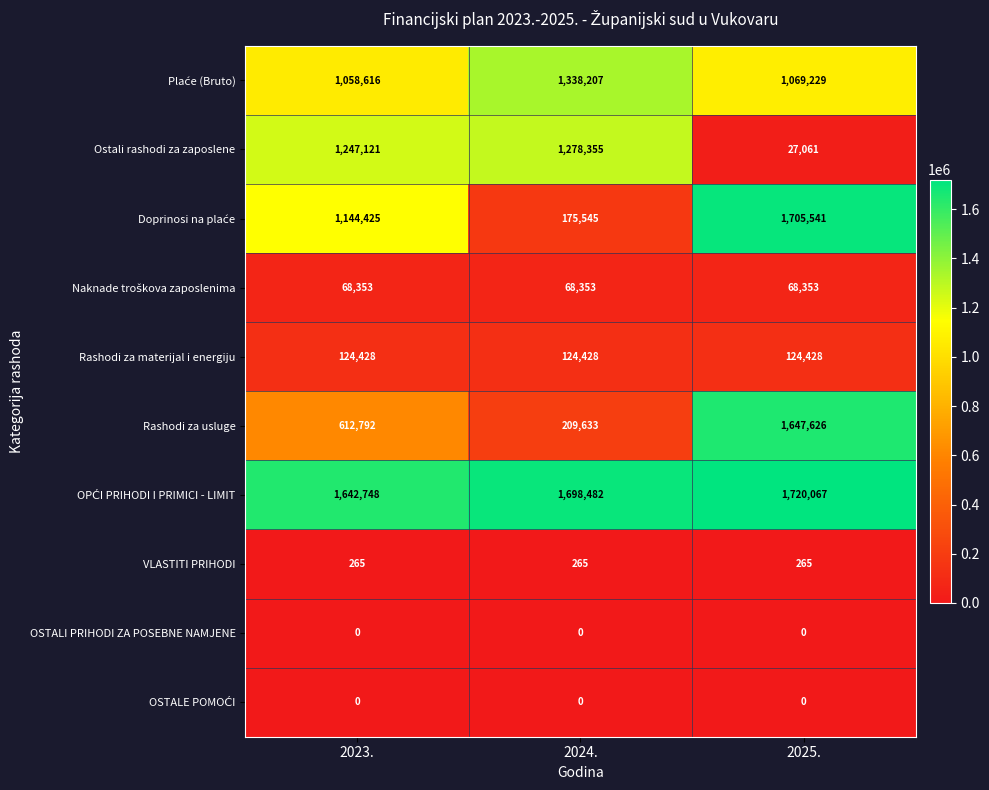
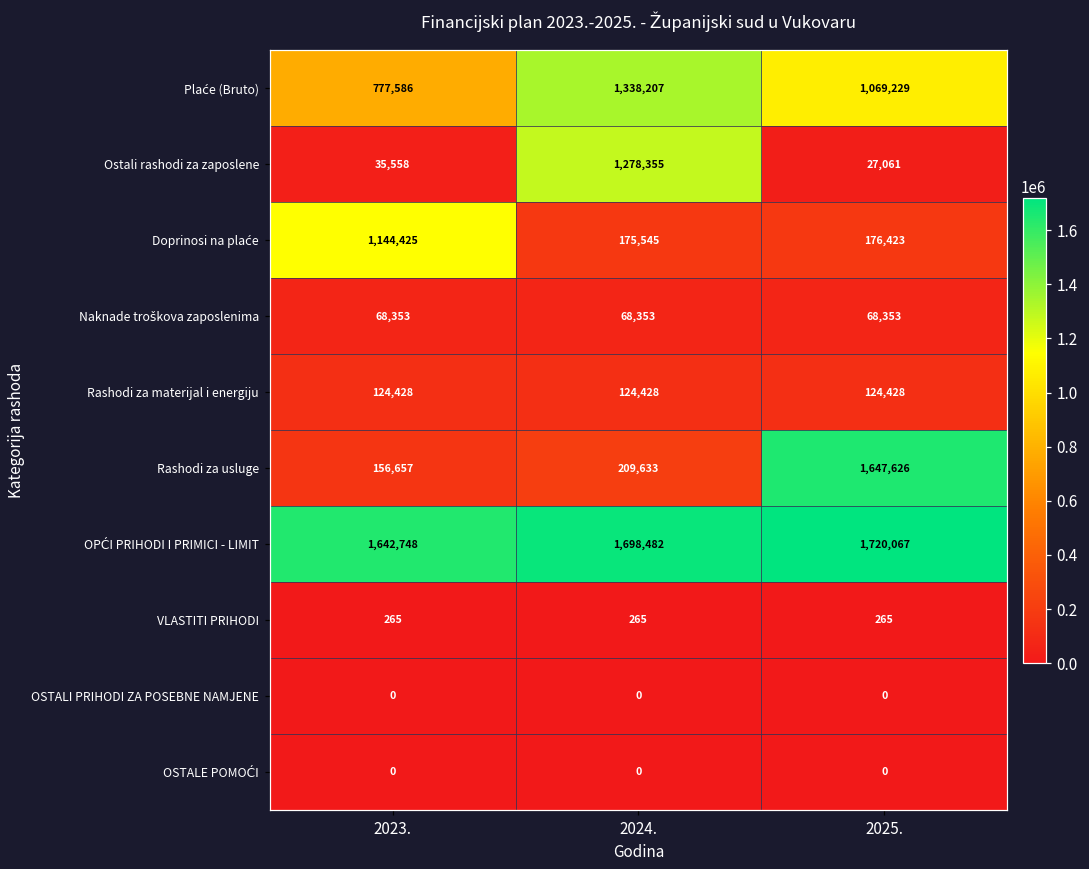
Plaće (Bruto), 2023.: 1,058,616 -> 777,586
Ostali rashodi za zaposlene, 2023.: 1,247,121 -> 35,558
Doprinosi na plaće, 2025.: 1,705,541 -> 176,423
Rashodi za usluge, 2023.: 612,792 -> 156,657
